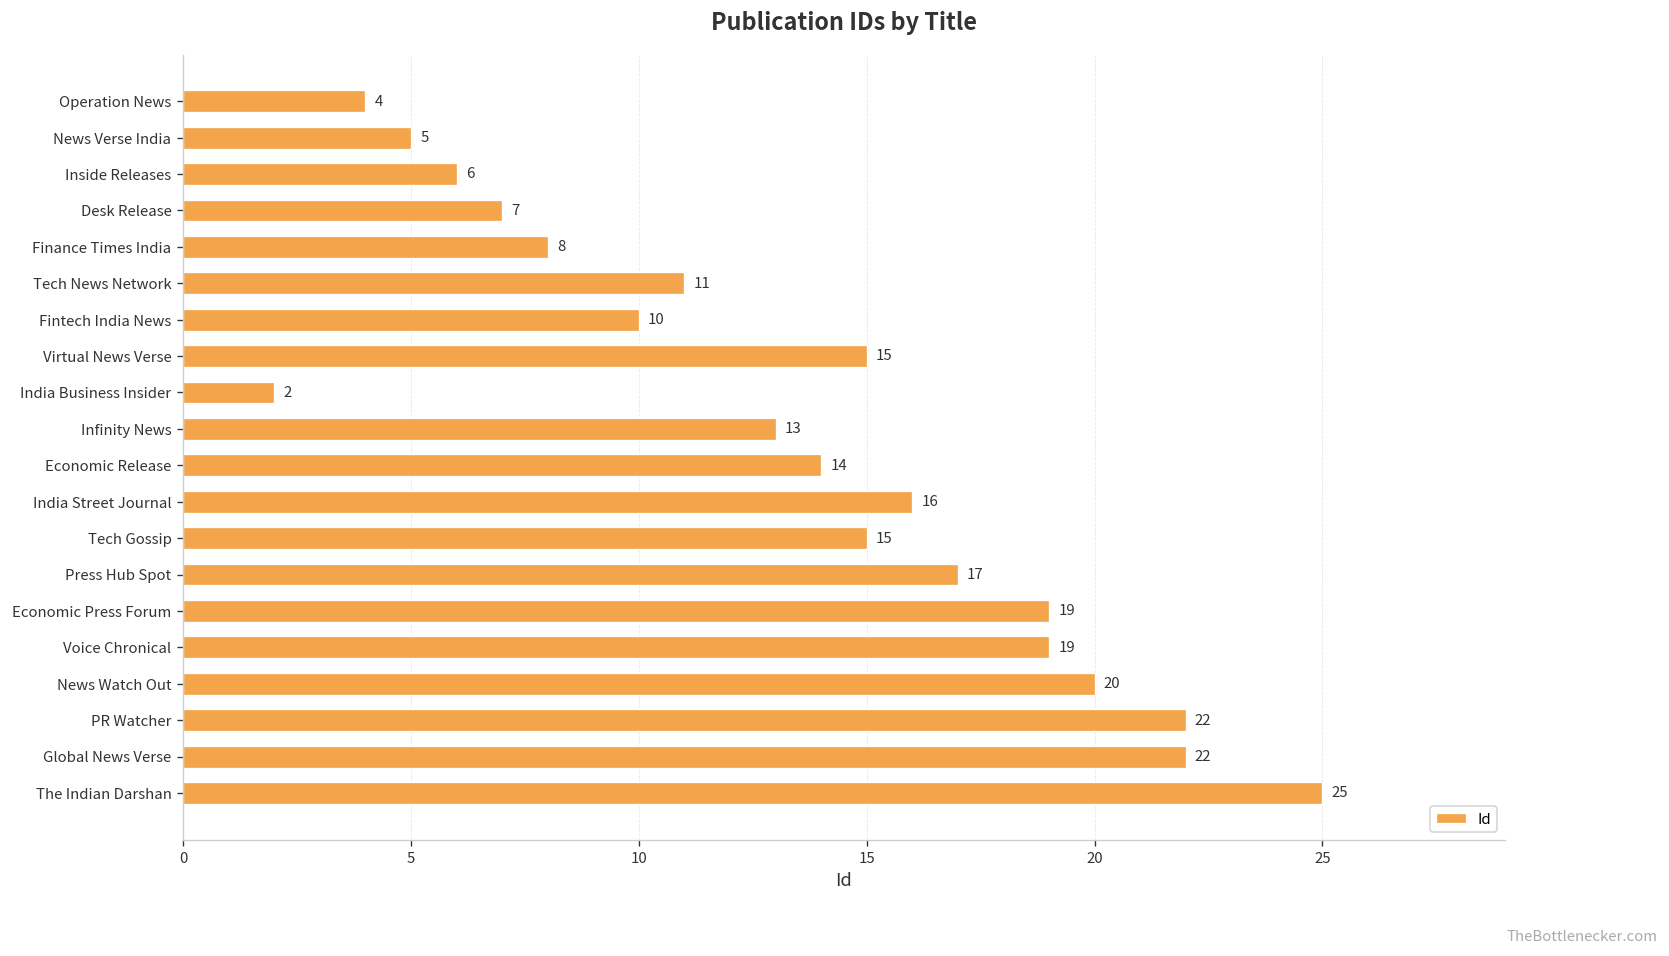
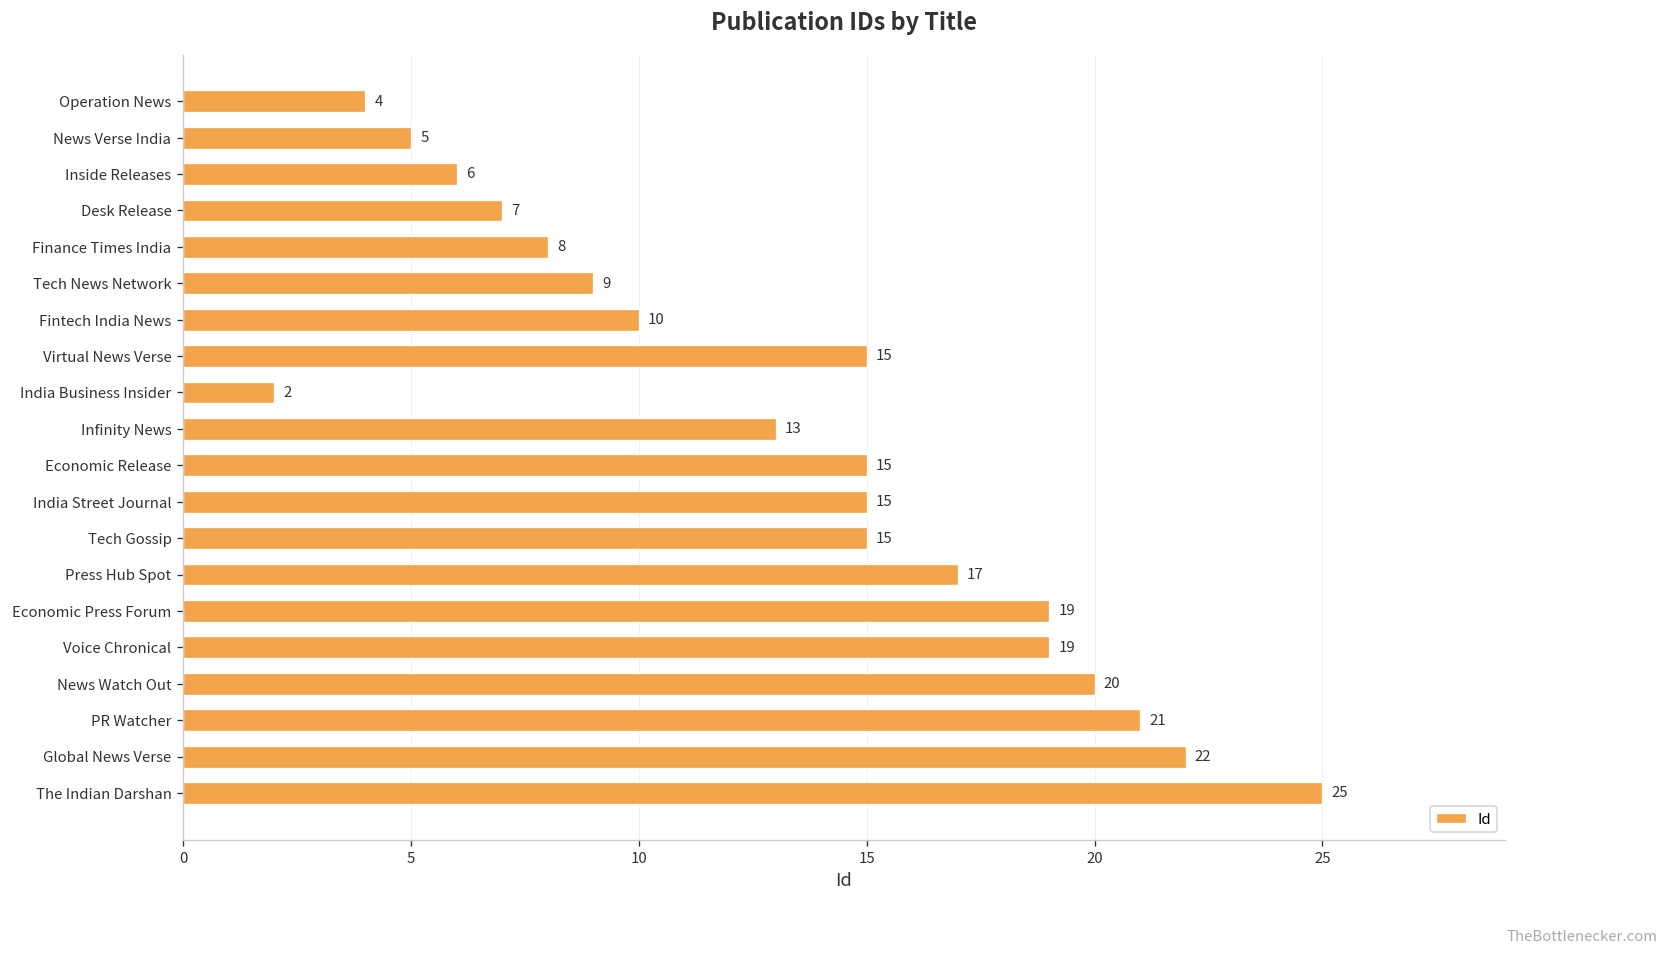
Tech News Network: 11 -> 9
Economic Release: 14 -> 15
India Street Journal: 16 -> 15
PR Watcher: 22 -> 21
